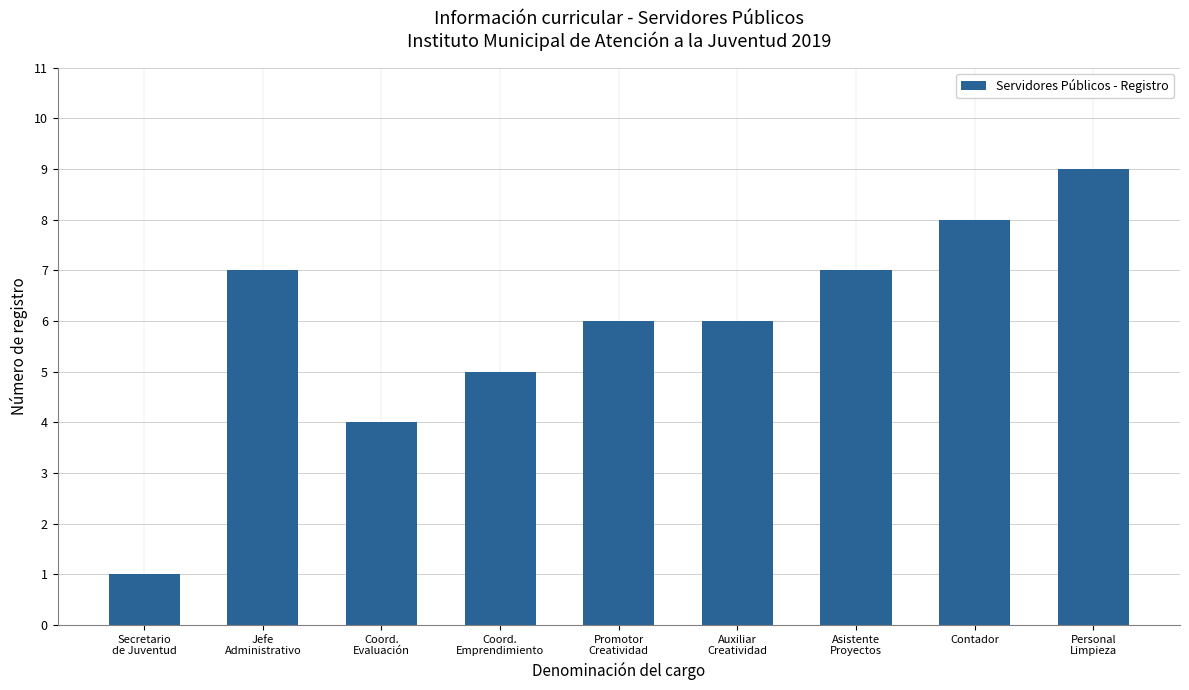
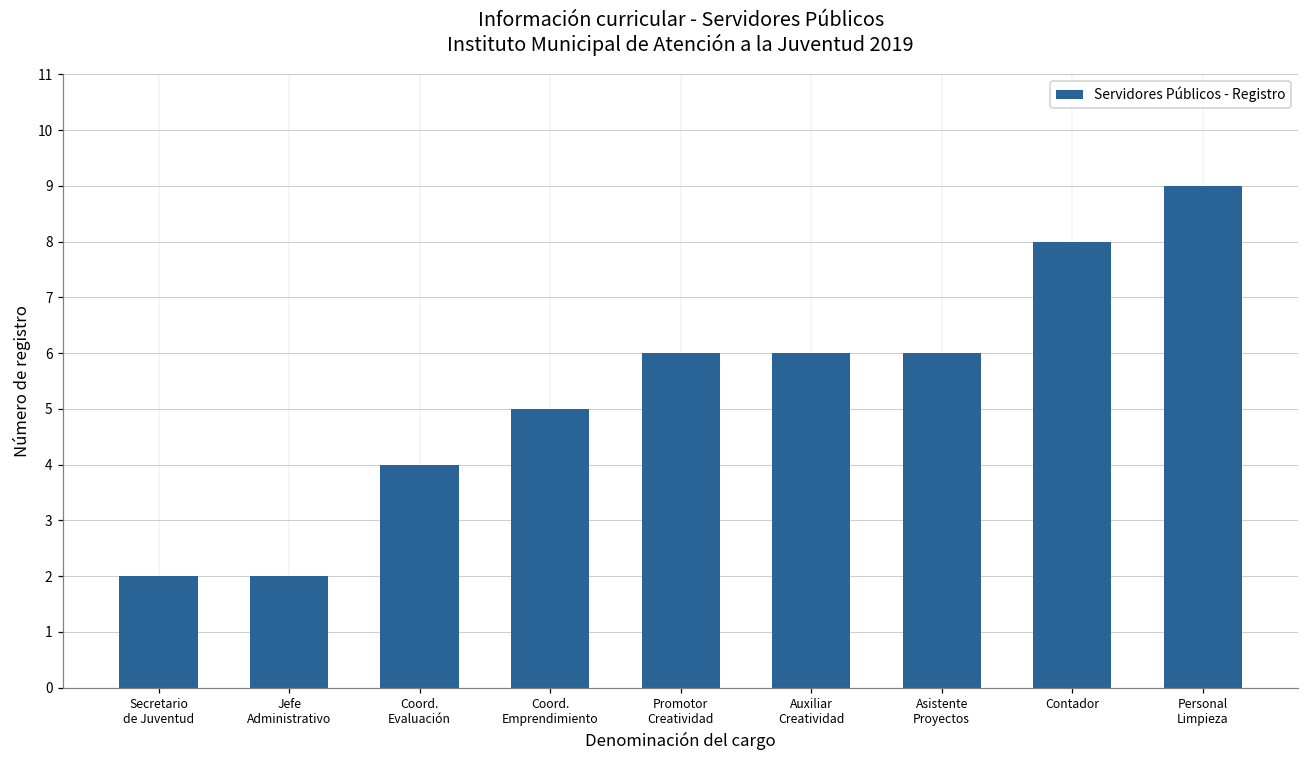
Secretario de Juventud: 1 -> 2
Jefe Administrativo: 7 -> 2
Asistente Proyectos: 7 -> 6
